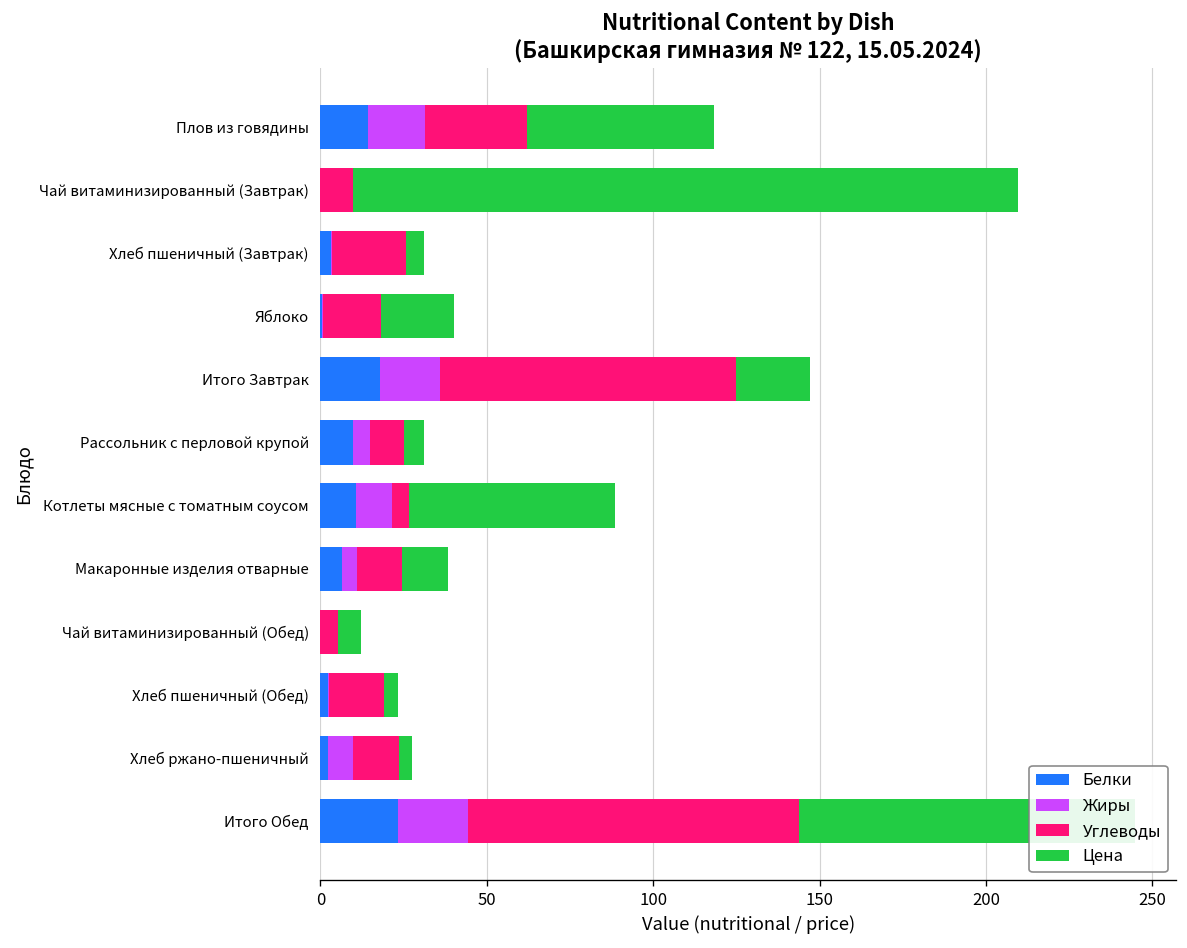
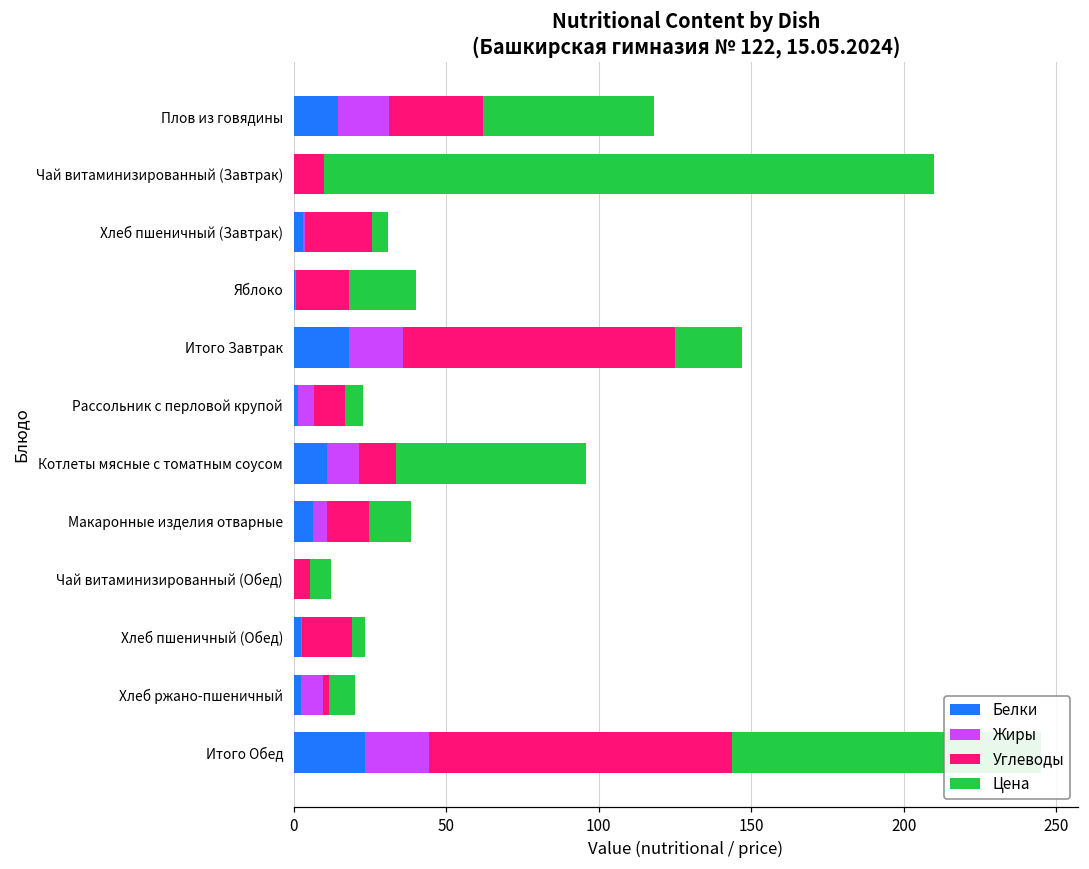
Белки, Рассольник с перловой крупой: 10 -> 2
Углеводы, Котлеты мясные с томатным соусом: 5 -> 12
Углеводы, Хлеб ржано-пшеничный: 14 -> 2
Цена, Хлеб ржано-пшеничный: 4 -> 9
